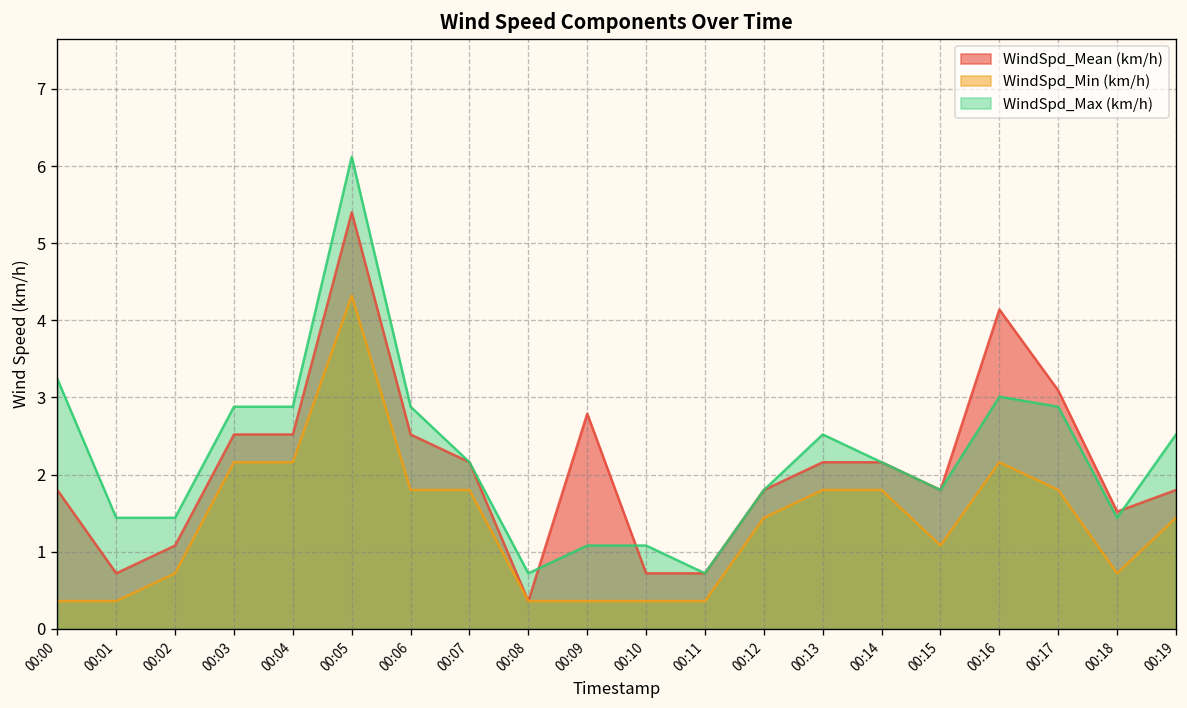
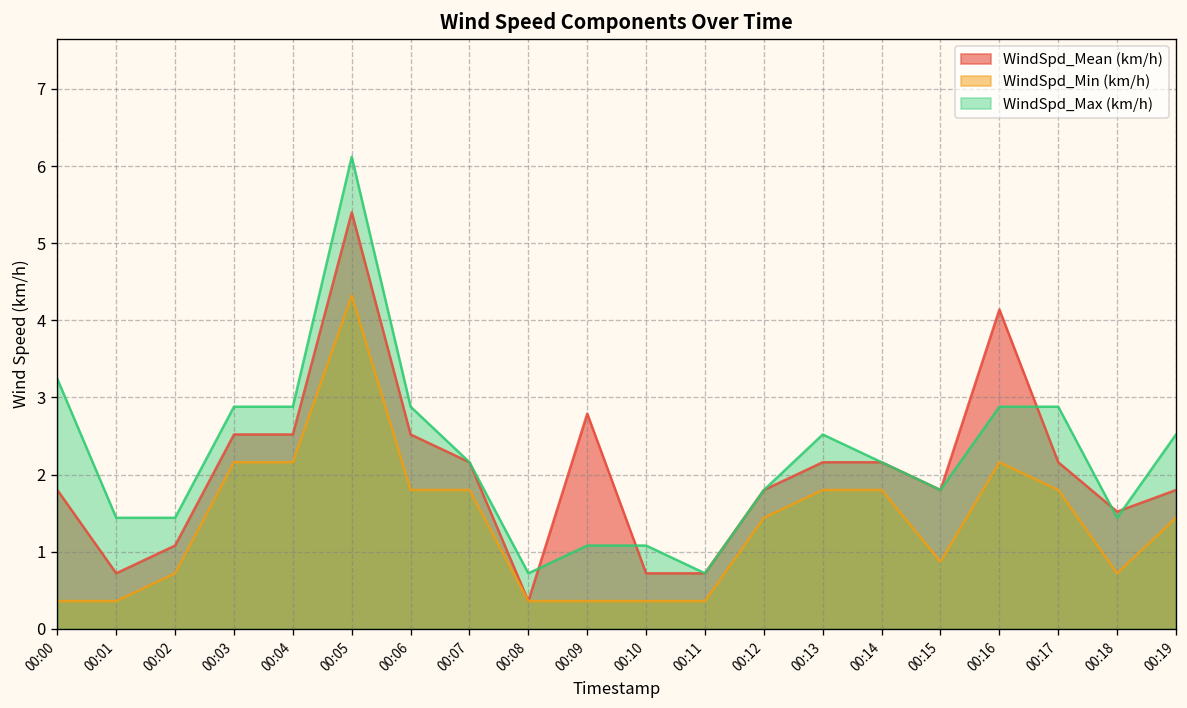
WindSpd_Min (km/h), 00:15: 1.1 -> 0.9
WindSpd_Max (km/h), 00:16: 3.0 -> 2.9
WindSpd_Mean (km/h), 00:17: 3.1 -> 2.2
